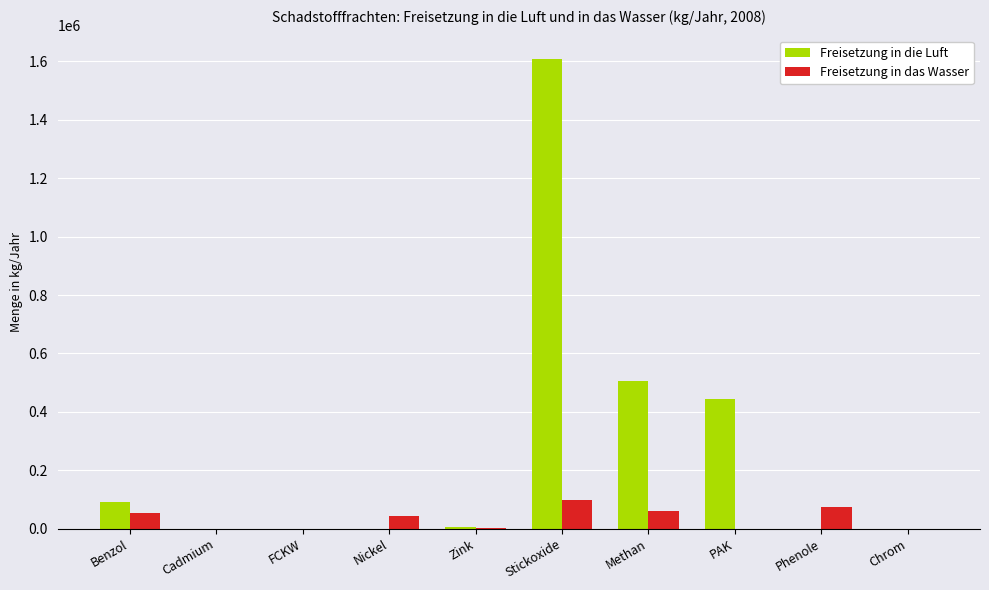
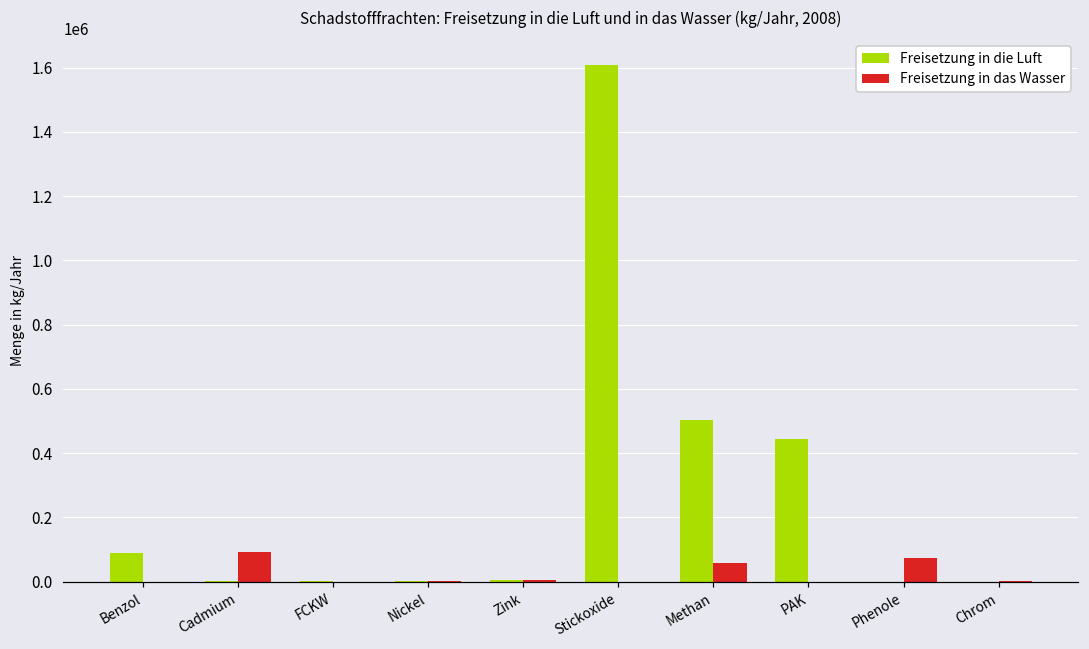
Freisetzung in das Wasser, Benzol: 50000 -> 0
Freisetzung in das Wasser, Cadmium: 0 -> 90000
Freisetzung in das Wasser, Nickel: 40000 -> 0
Freisetzung in das Wasser, Stickoxide: 100000 -> 0
